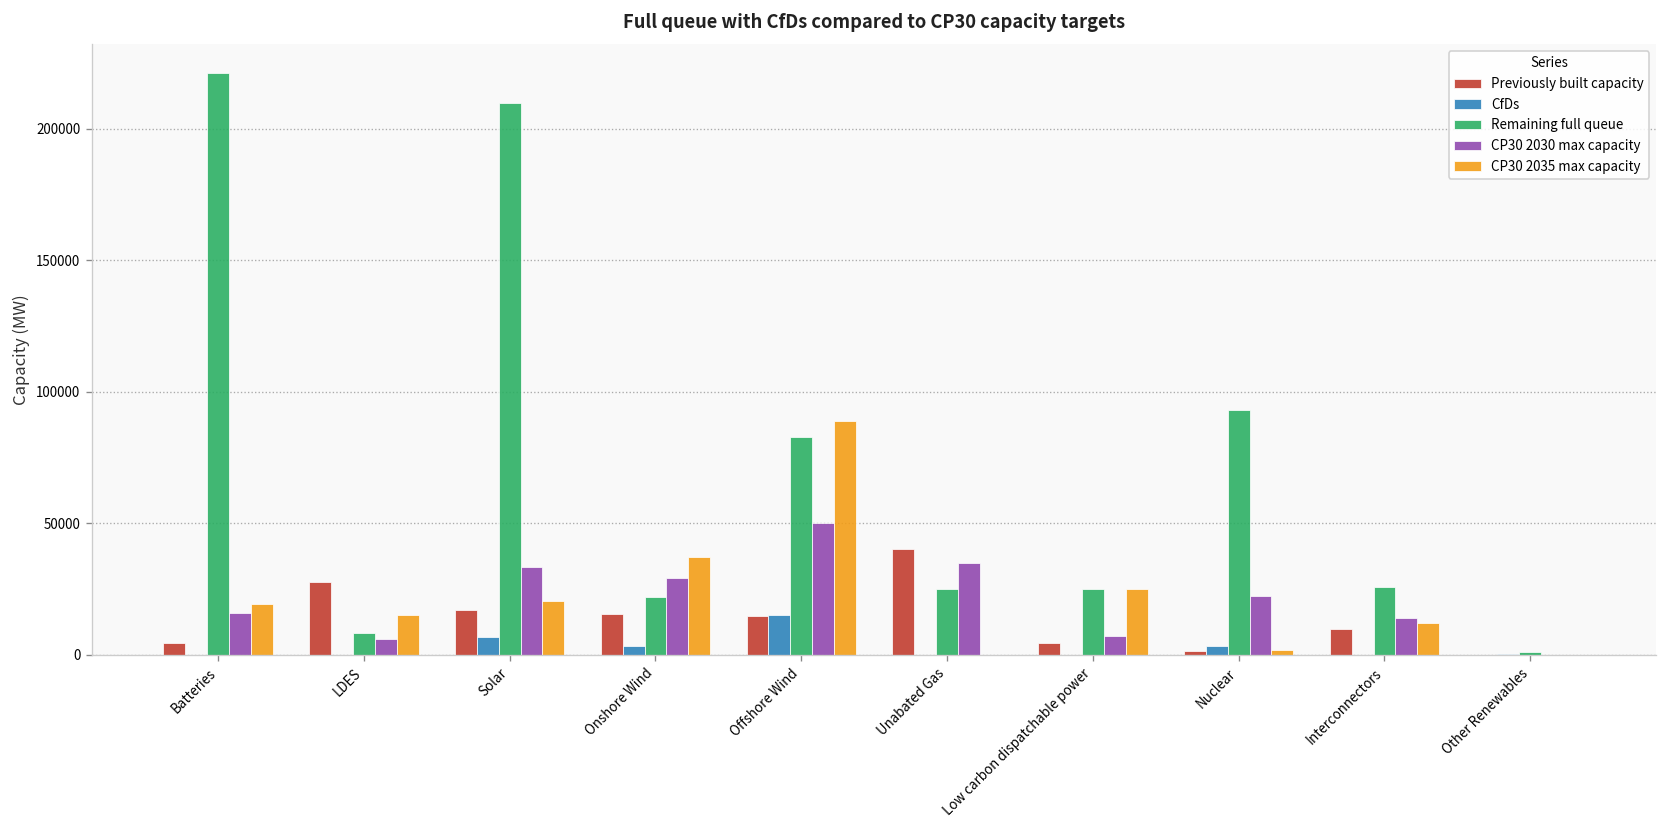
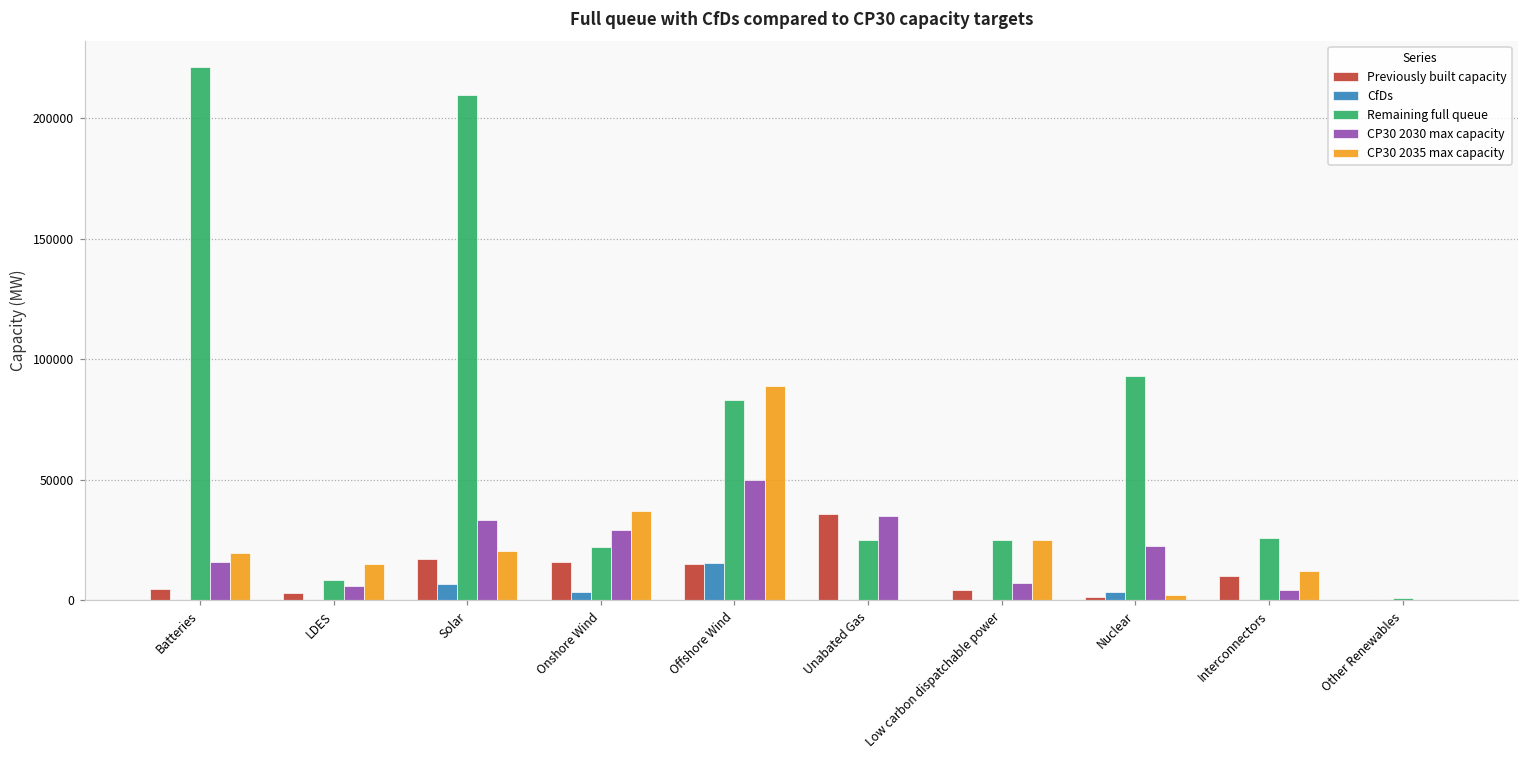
Previously built capacity, LDES: 28000 -> 3000
Previously built capacity, Unabated Gas: 40000 -> 36000
CP30 2030 max capacity, Interconnectors: 14000 -> 4000
